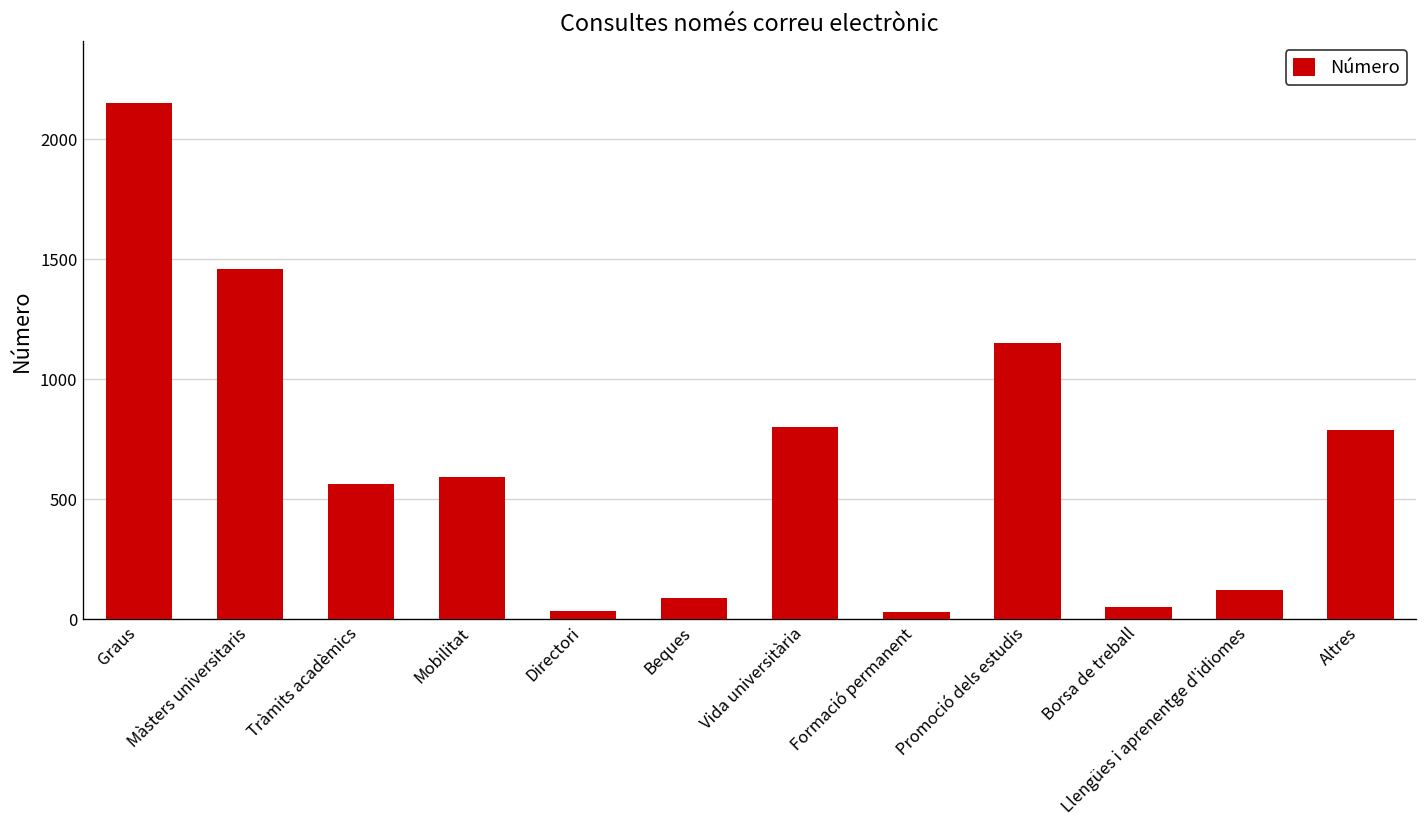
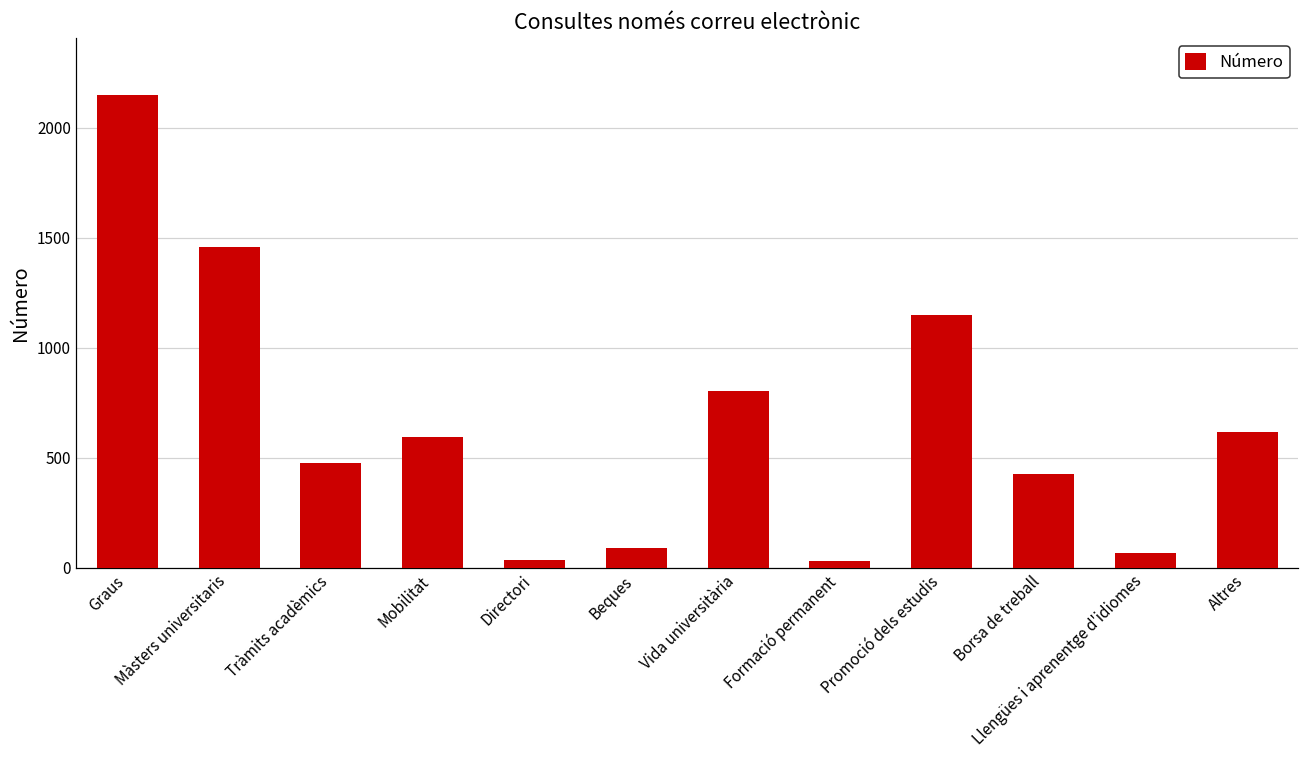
Tràmits acadèmics: 560 -> 480
Borsa de treball: 50 -> 430
Llengües i aprenentge d'idiomes: 120 -> 70
Altres: 790 -> 620
